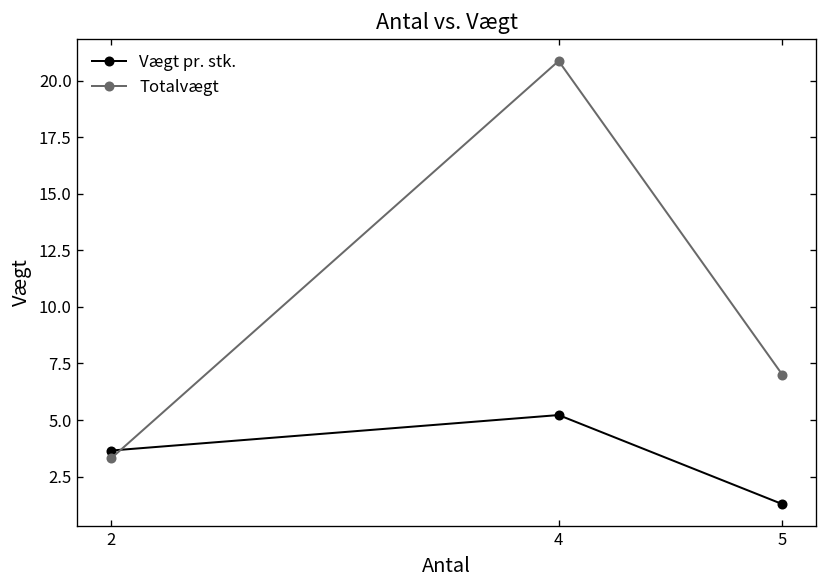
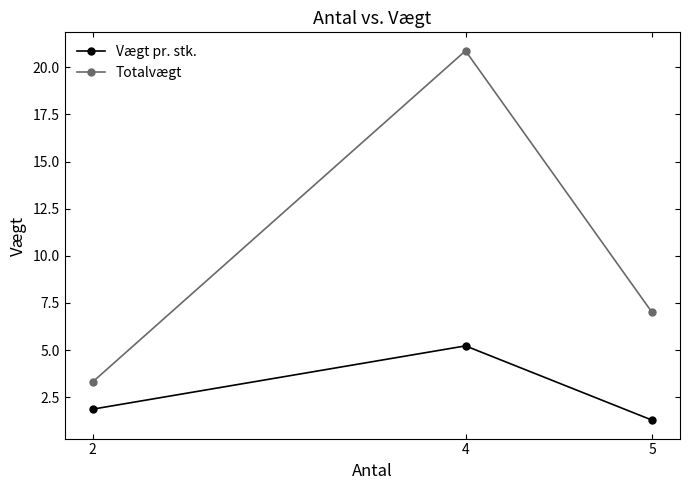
Vægt pr. stk., 2: 3.7 -> 1.9
